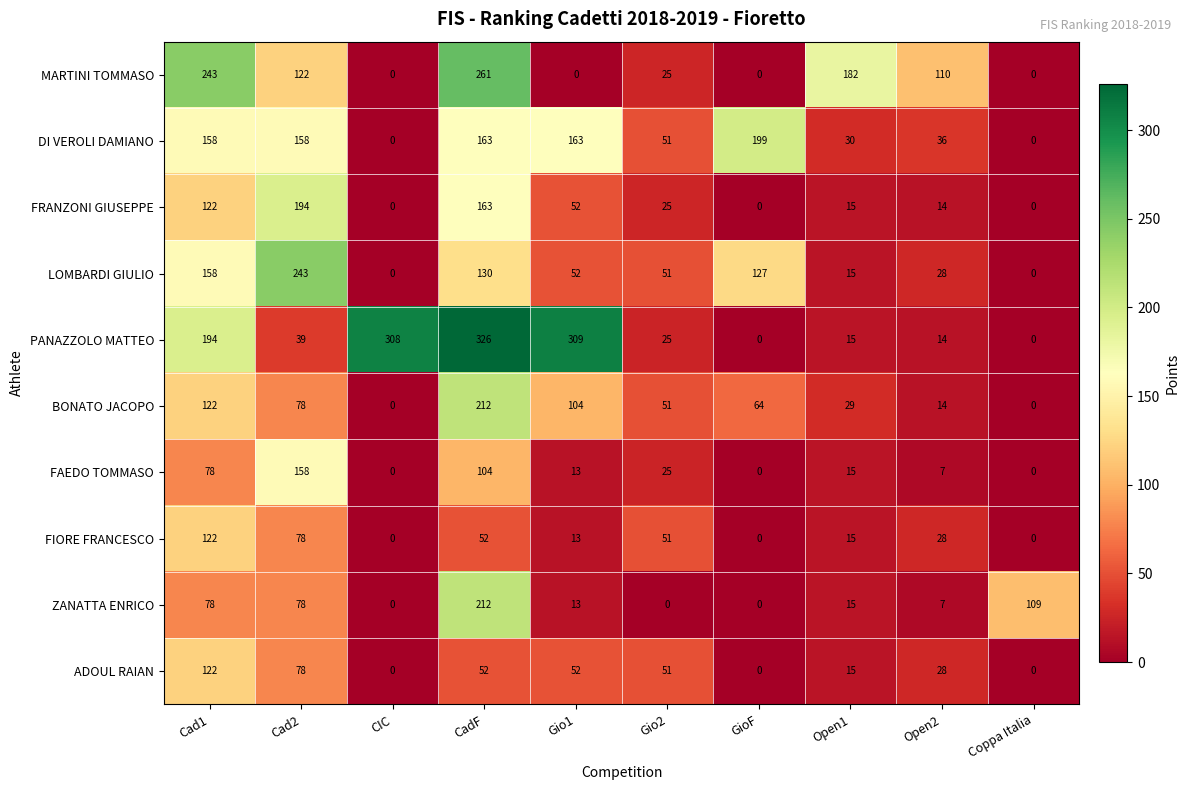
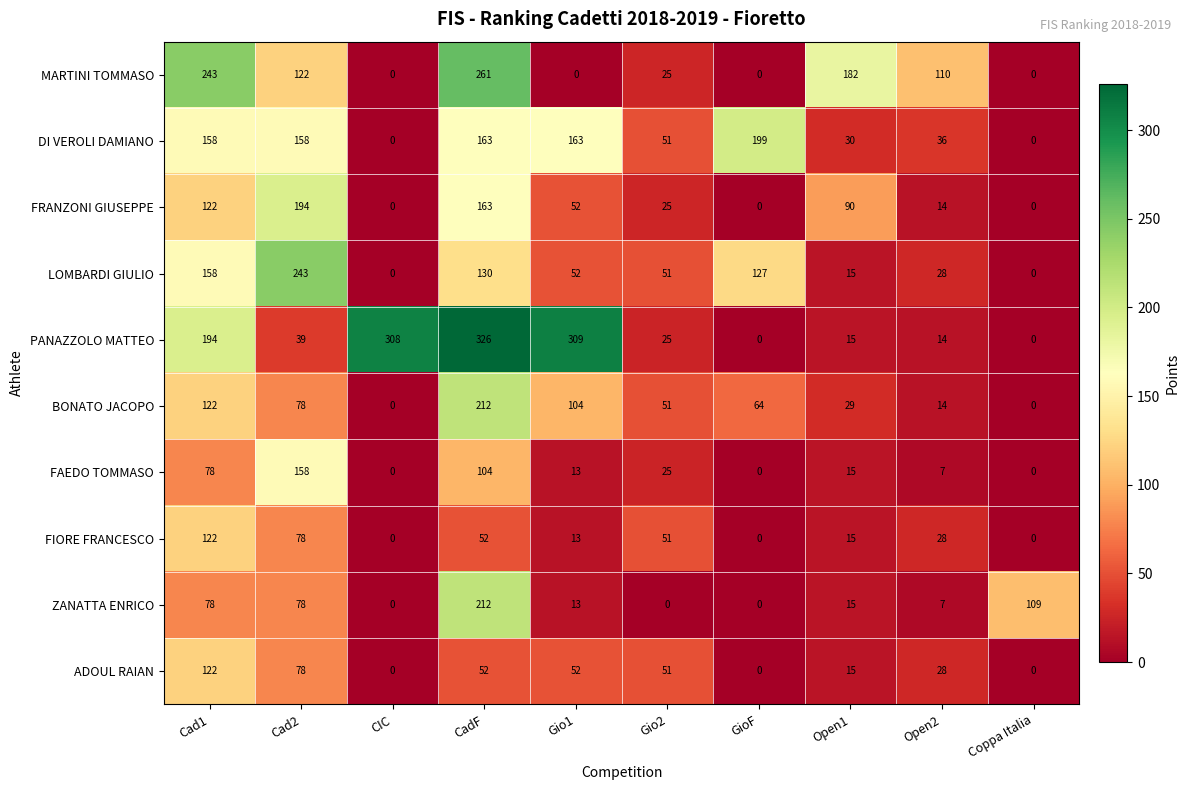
FRANZONI GIUSEPPE, Open1: 15 -> 90
